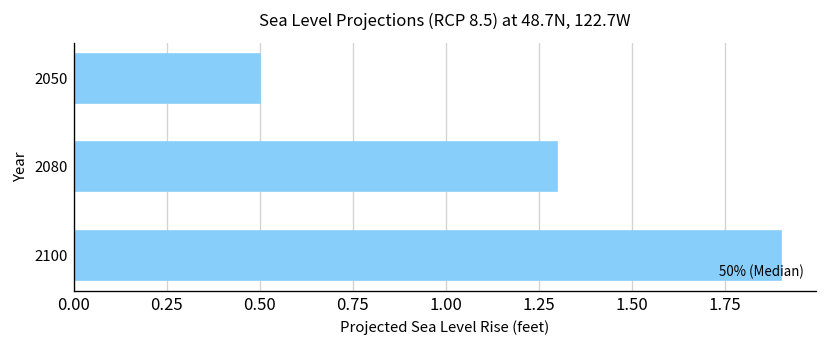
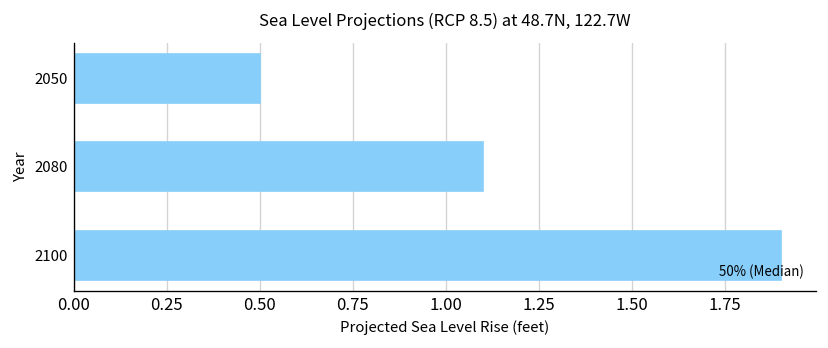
2080: 1.3 -> 1.1
